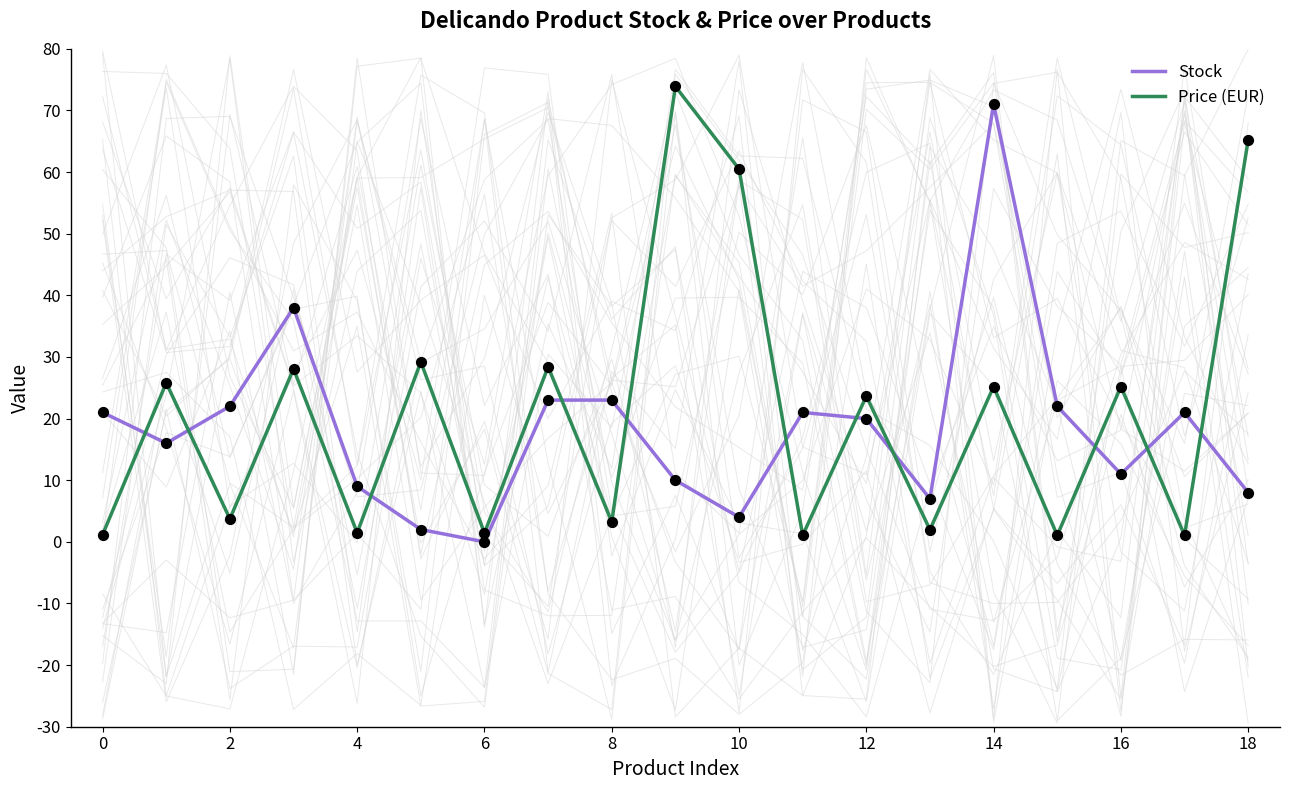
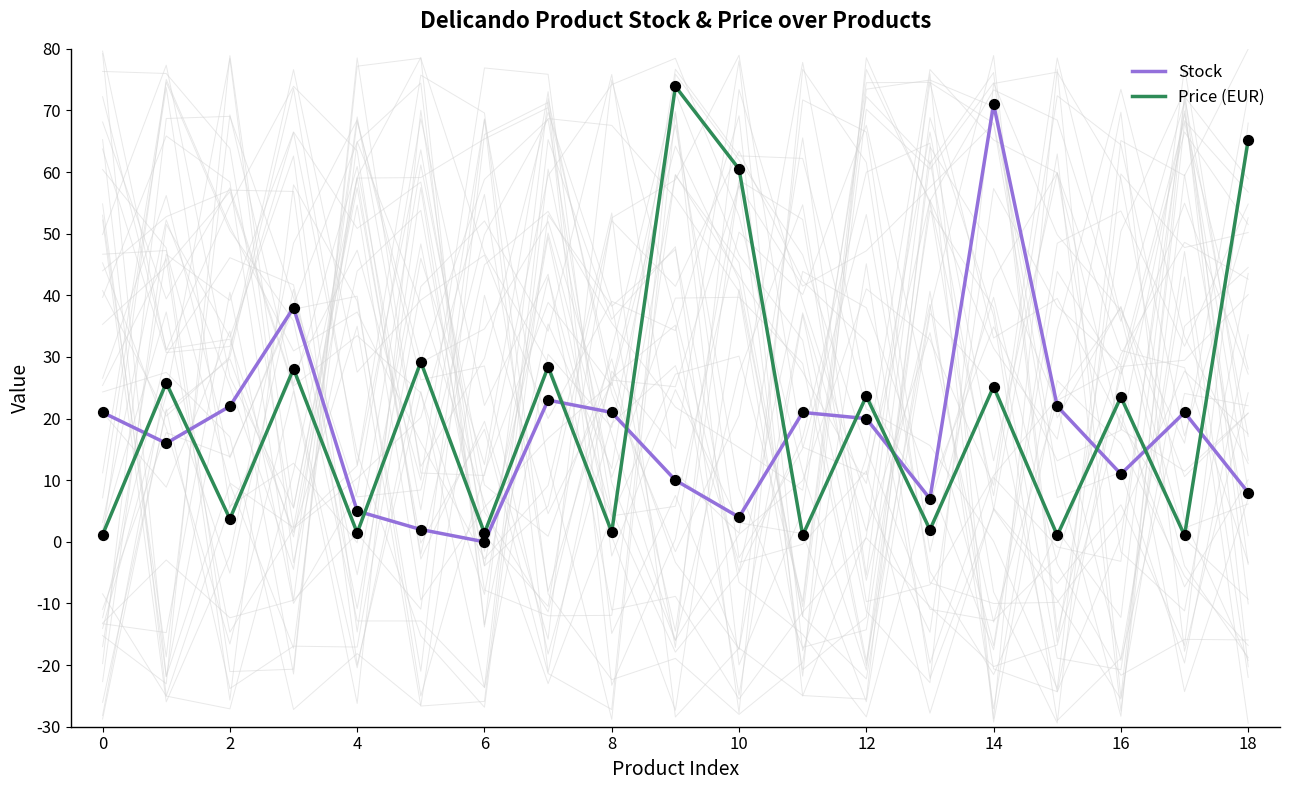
Stock, 4: 9 -> 5
Stock, 8: 23 -> 21
Price (EUR), 8: 3 -> 2
Price (EUR), 16: 25 -> 24
